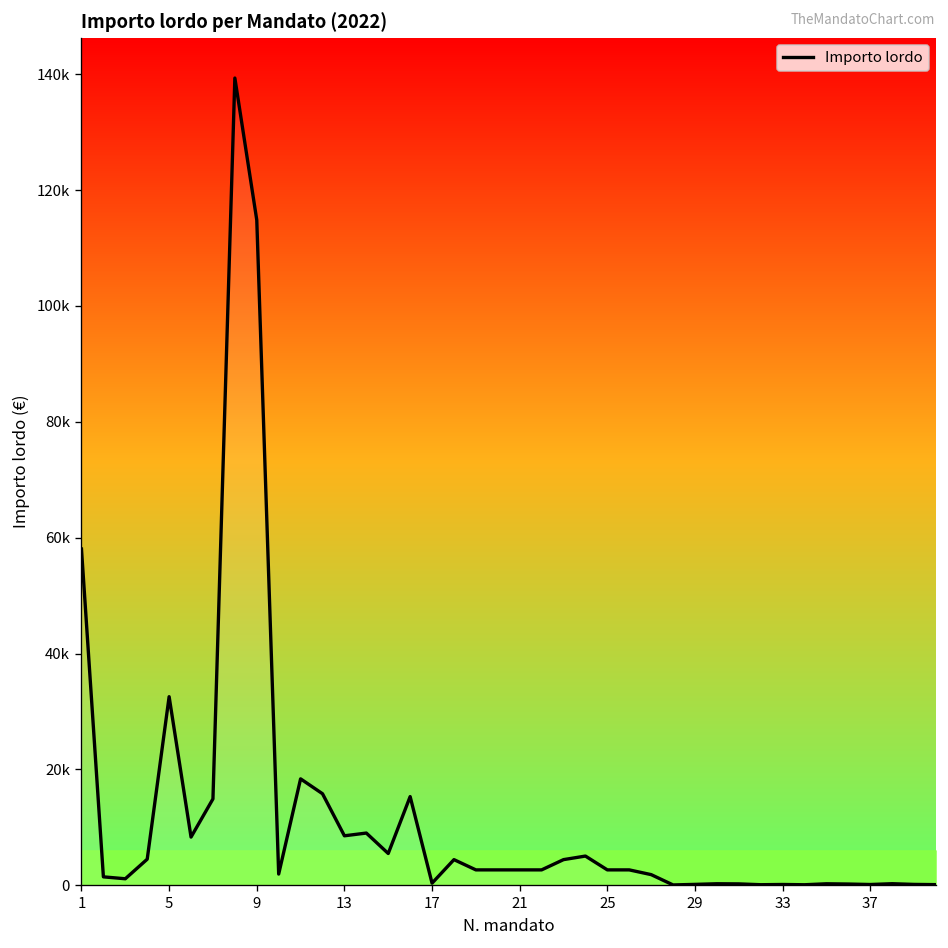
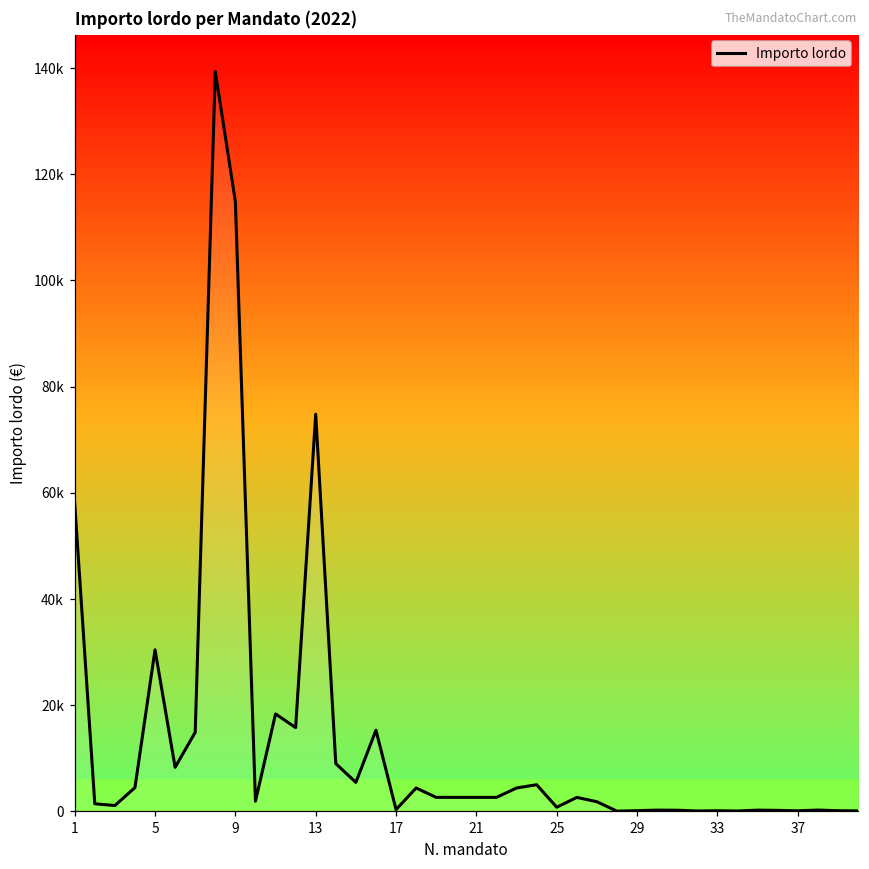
Importo lordo, 5: 33000 -> 30000
Importo lordo, 13: 9000 -> 75000
Importo lordo, 25: 3000 -> 1000
